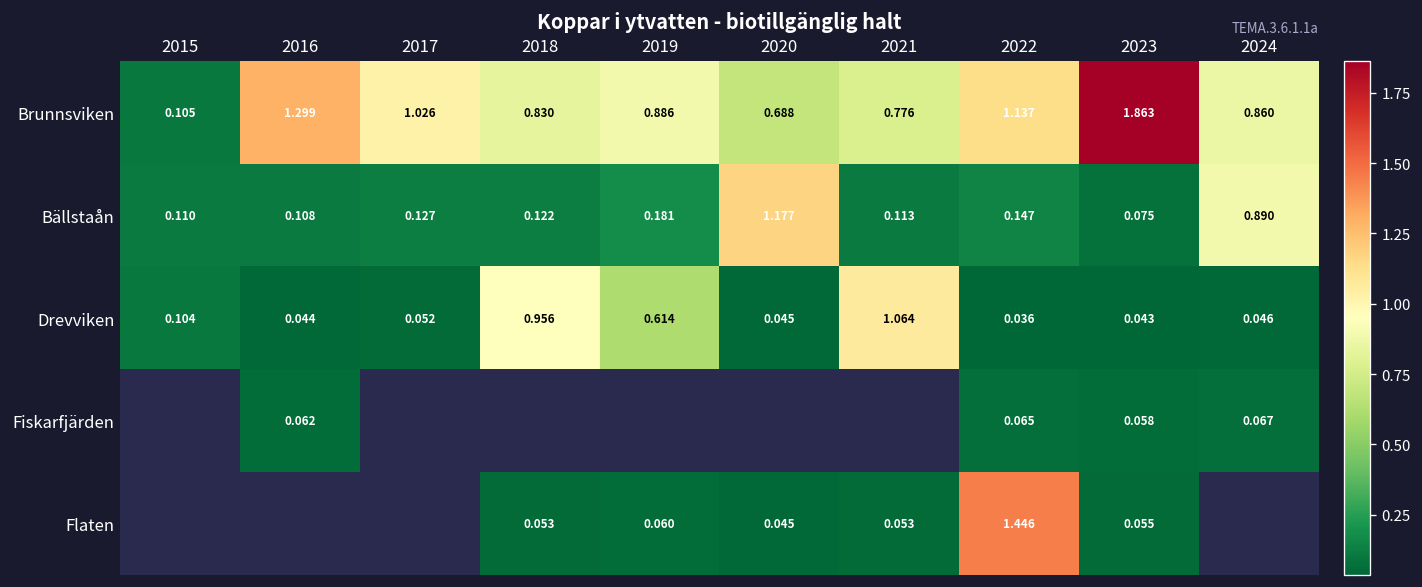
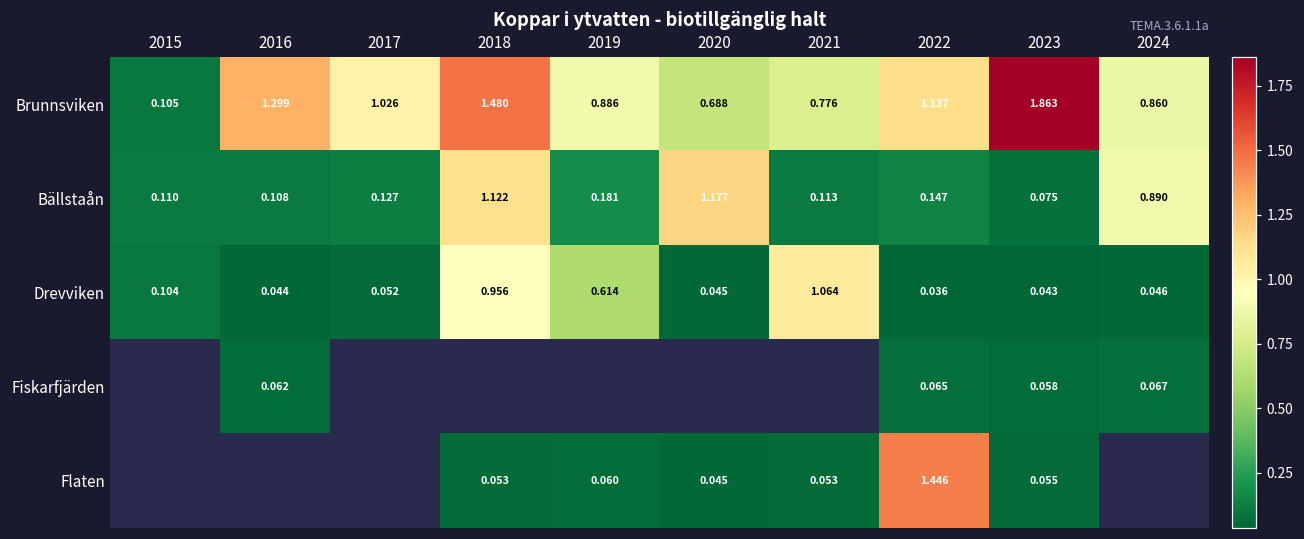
Brunnsviken, 2018: 0.830 -> 1.480
Bällstaån, 2018: 0.122 -> 1.122
